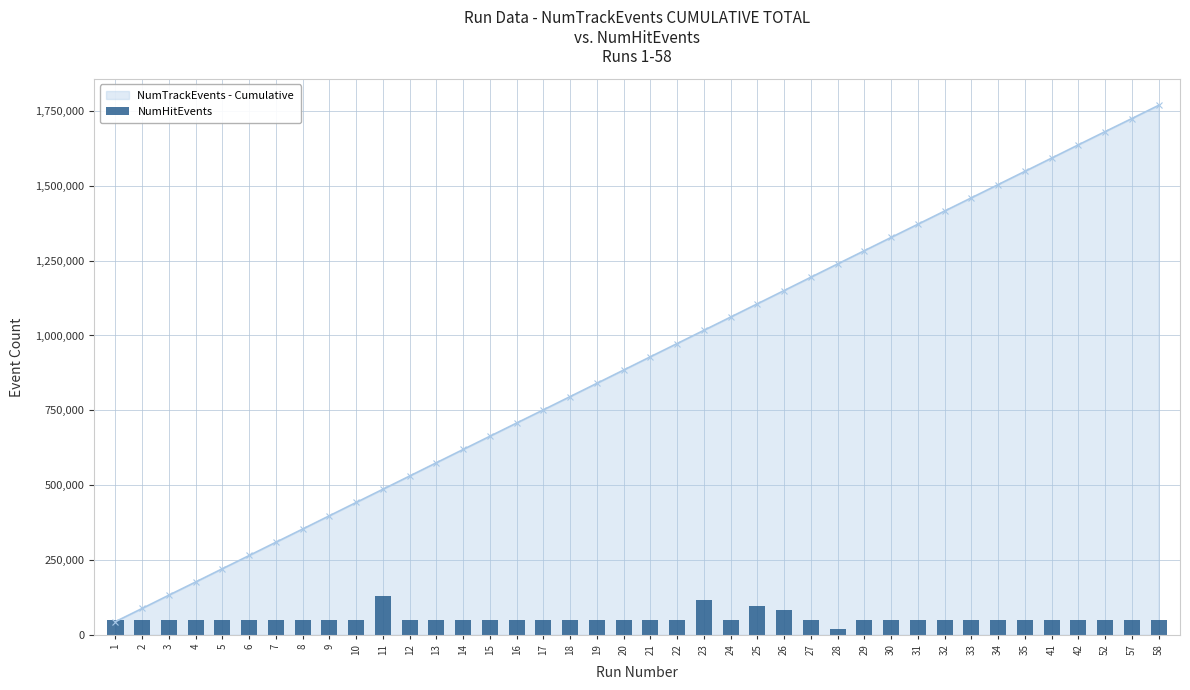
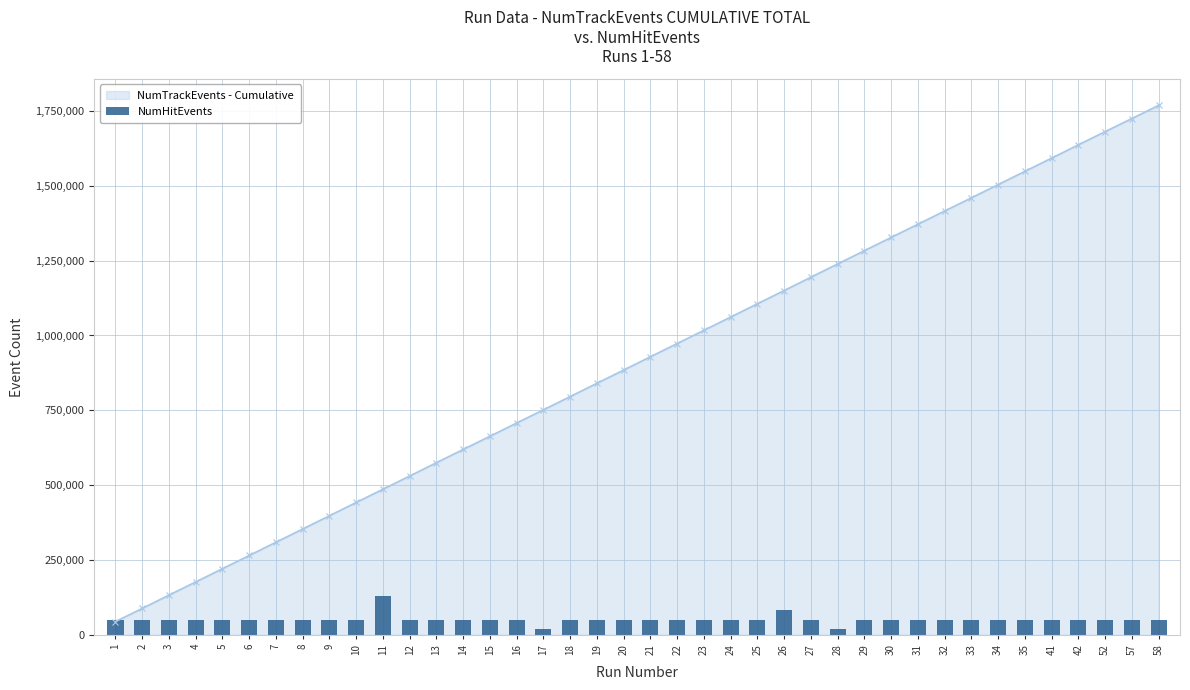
NumHitEvents, 17: 50,000 -> 20,000
NumHitEvents, 23: 120,000 -> 50,000
NumHitEvents, 25: 100,000 -> 50,000
